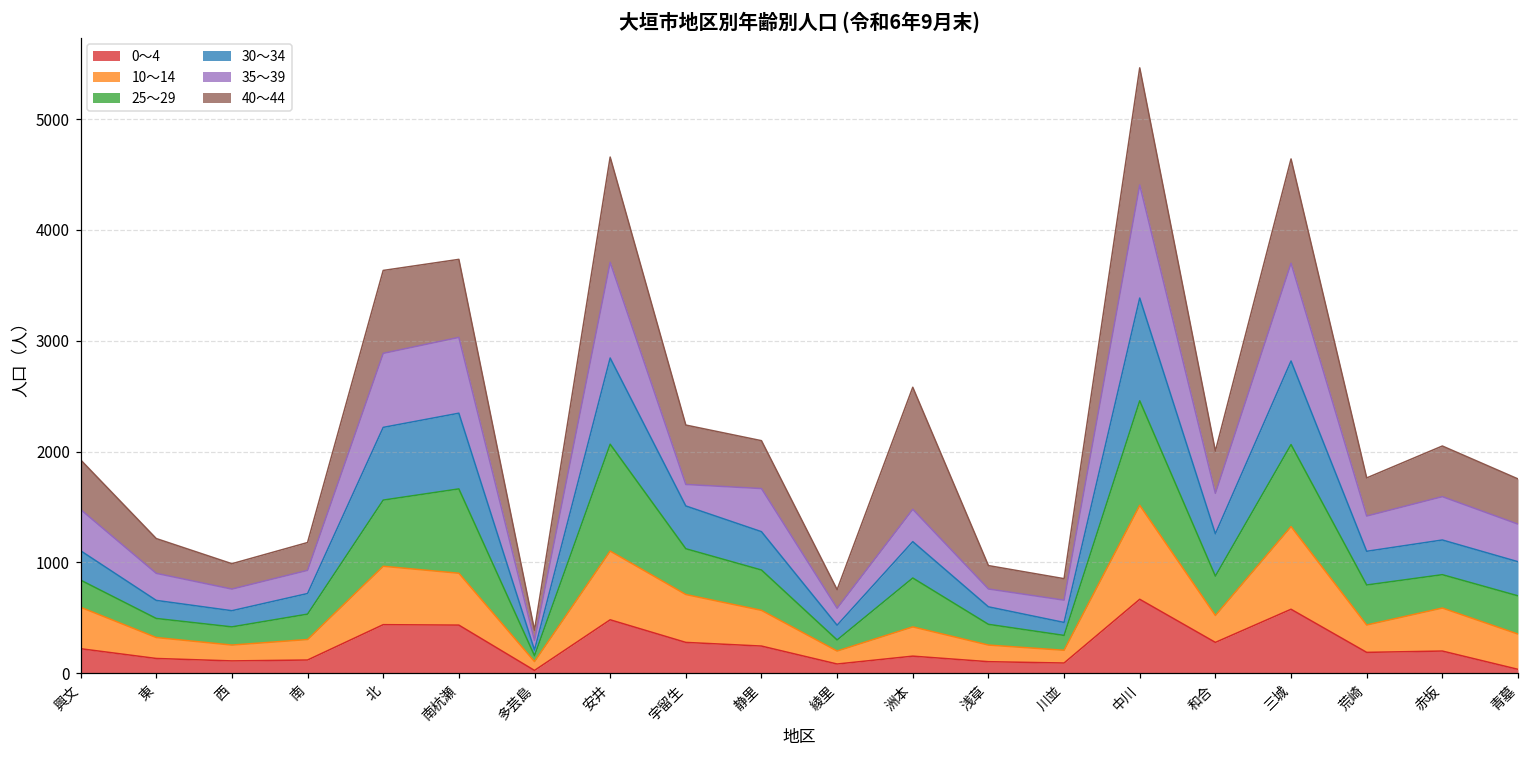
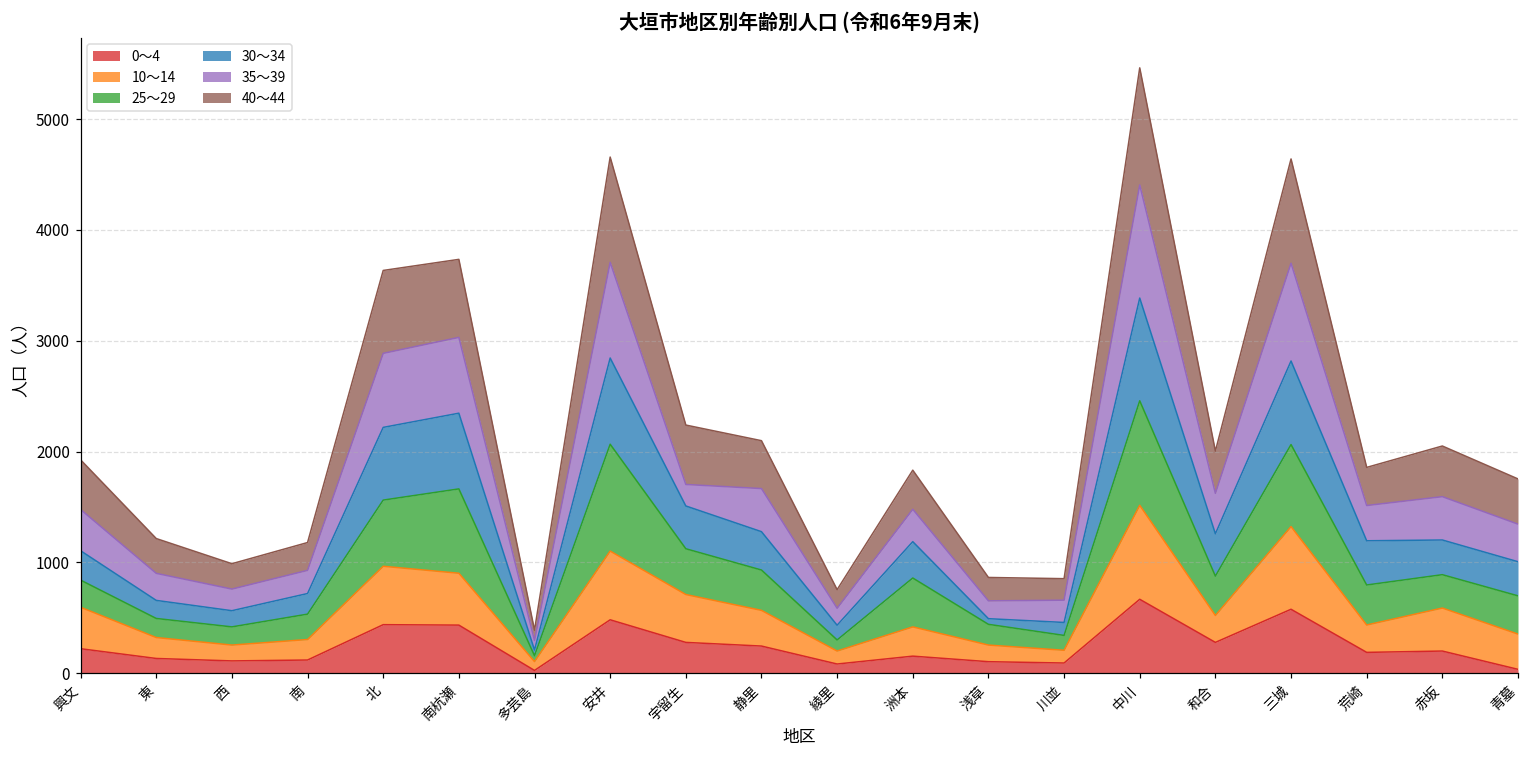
40～44, 洲本: 1100 -> 350
30～34, 浅草: 160 -> 50
30～34, 荒崎: 300 -> 400
